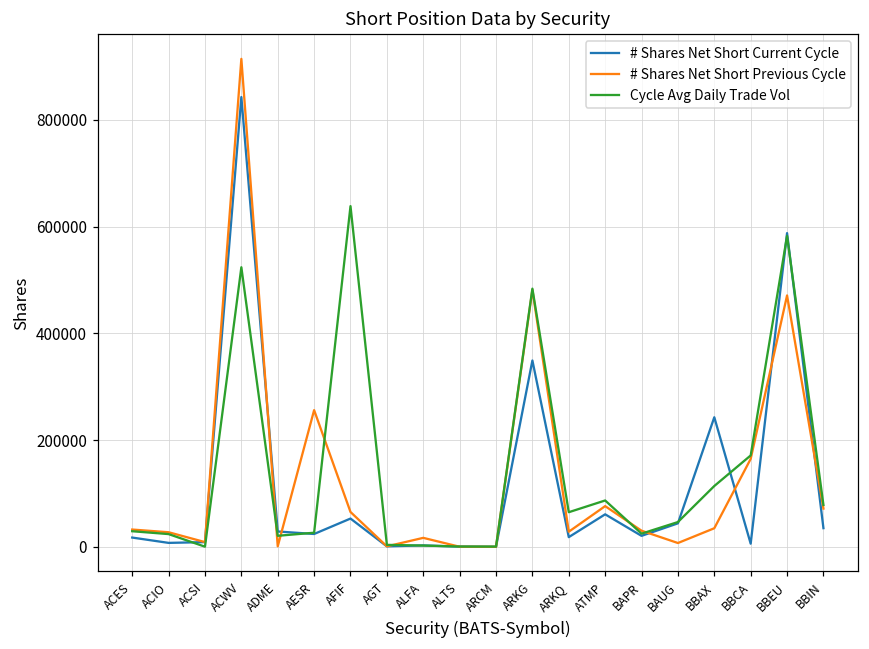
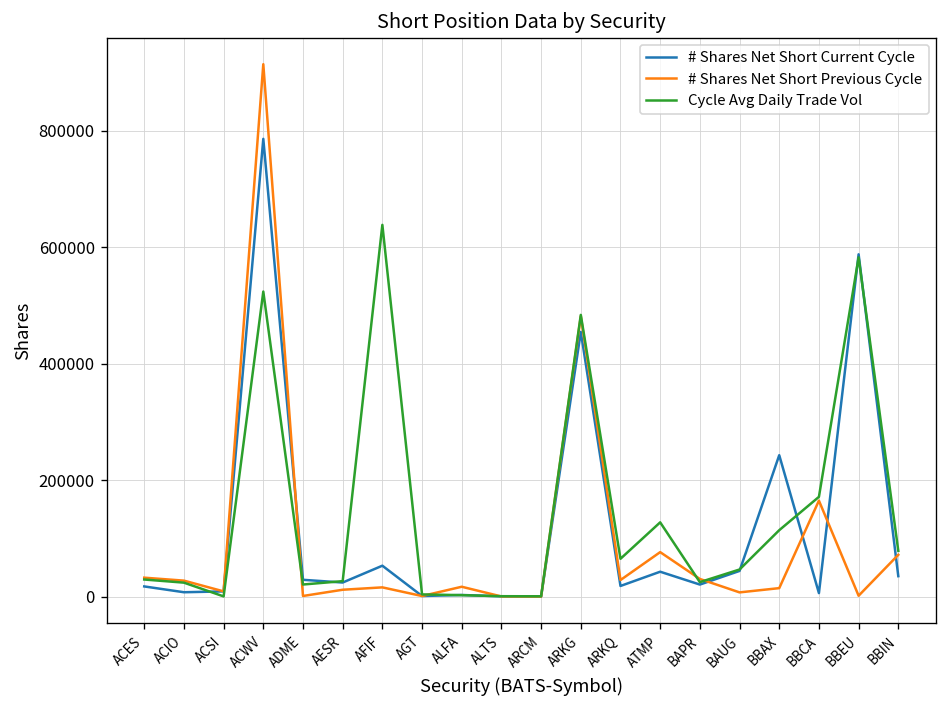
# Shares Net Short Current Cycle, ACWV: 840000 -> 790000
# Shares Net Short Previous Cycle, AESR: 260000 -> 10000
# Shares Net Short Previous Cycle, AFIF: 70000 -> 20000
# Shares Net Short Current Cycle, ARKG: 350000 -> 450000
# Shares Net Short Current Cycle, ATMP: 60000 -> 40000
Cycle Avg Daily Trade Vol, ATMP: 90000 -> 130000
# Shares Net Short Previous Cycle, BBAX: 30000 -> 10000
# Shares Net Short Previous Cycle, BBEU: 470000 -> 0
